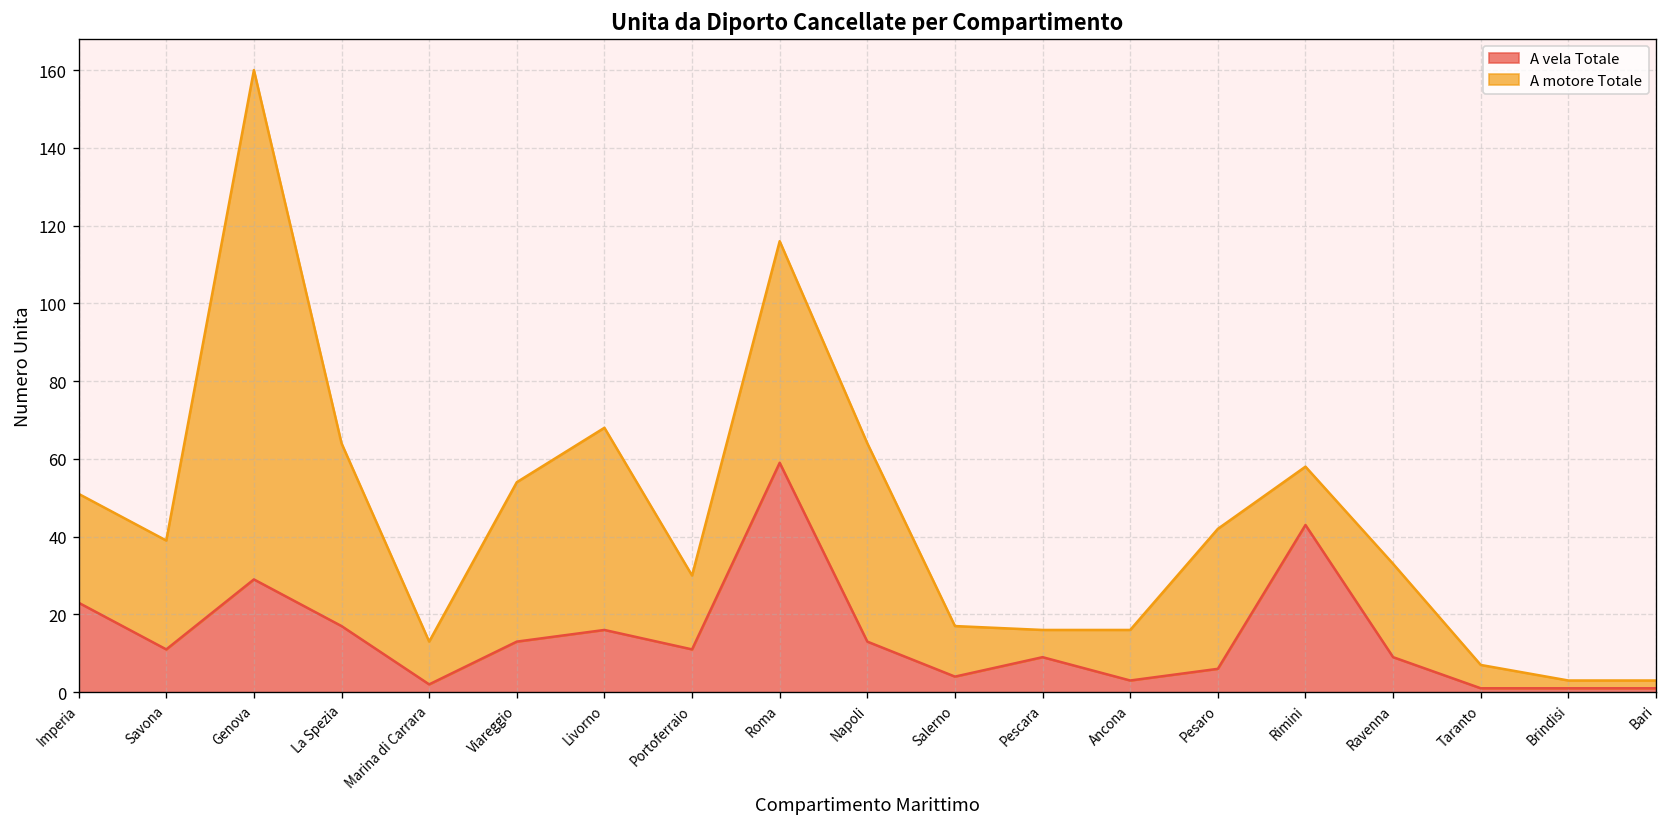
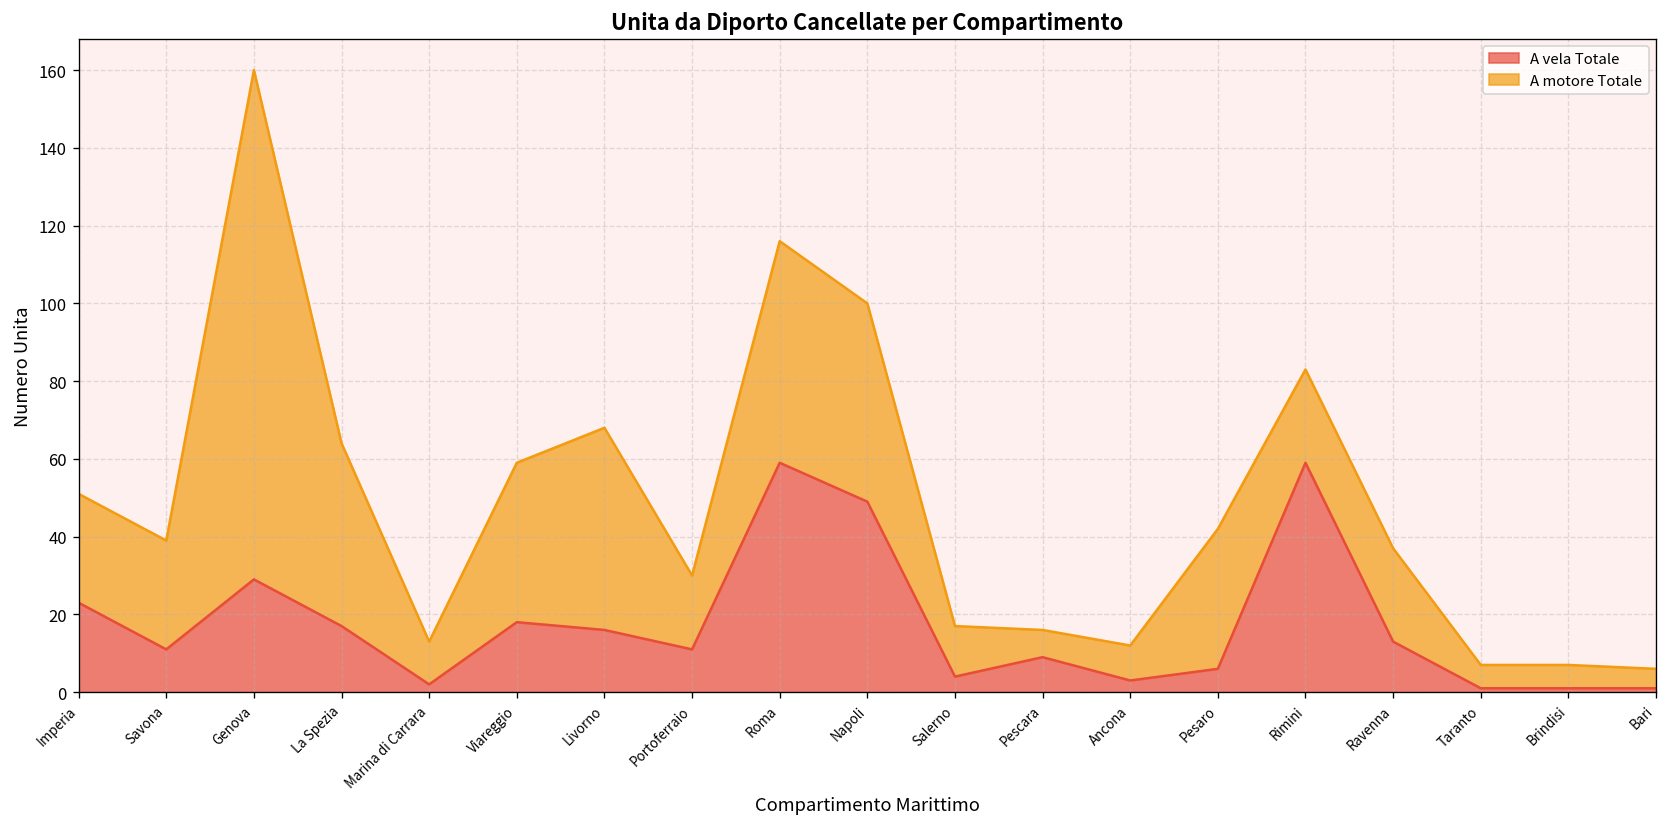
A vela Totale, Viareggio: 13 -> 18
A vela Totale, Napoli: 13 -> 49
A motore Totale, Ancona: 13 -> 9
A vela Totale, Rimini: 43 -> 59
A motore Totale, Rimini: 15 -> 24
A vela Totale, Ravenna: 9 -> 13
A motore Totale, Brindisi: 2 -> 6
A motore Totale, Bari: 2 -> 5
